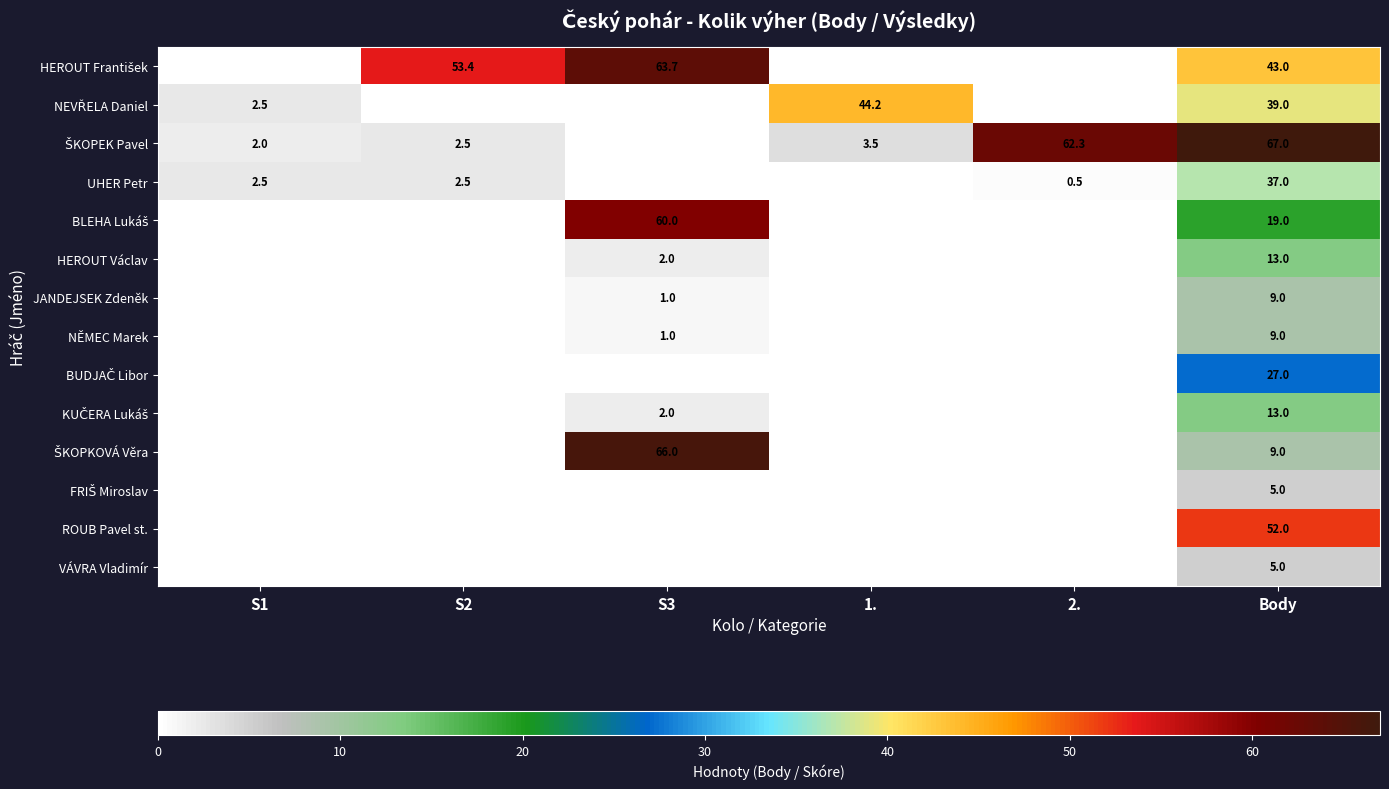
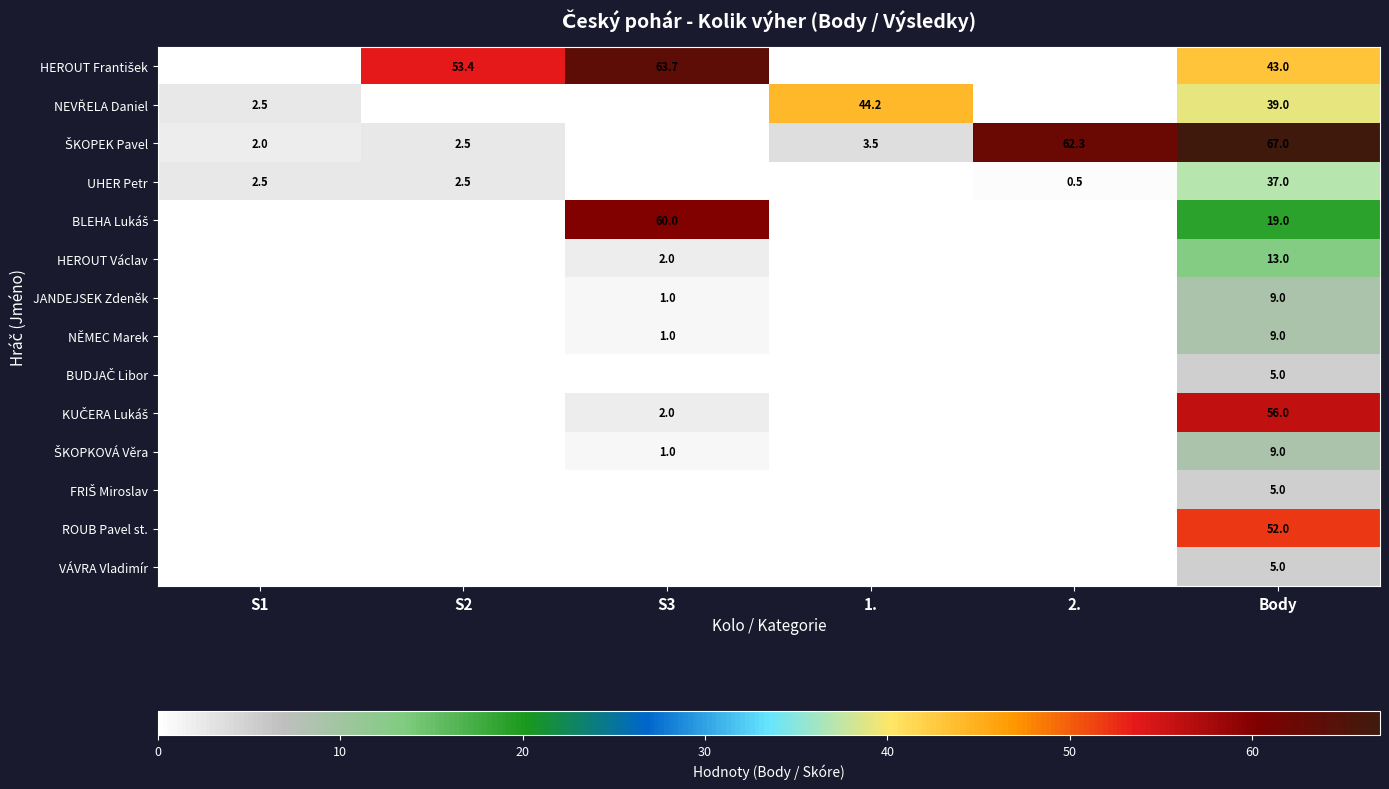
BUDJAČ Libor, Body: 27.0 -> 5.0
KUČERA Lukáš, Body: 13.0 -> 56.0
ŠKOPKOVÁ Věra, S3: 66.0 -> 1.0
